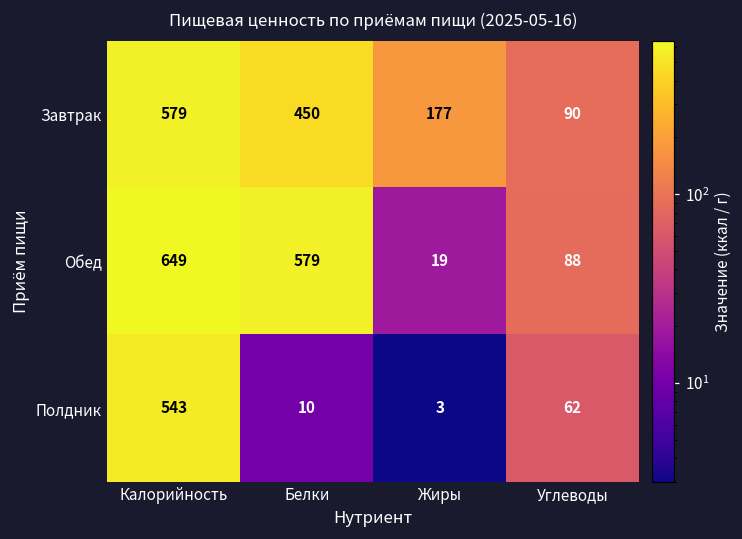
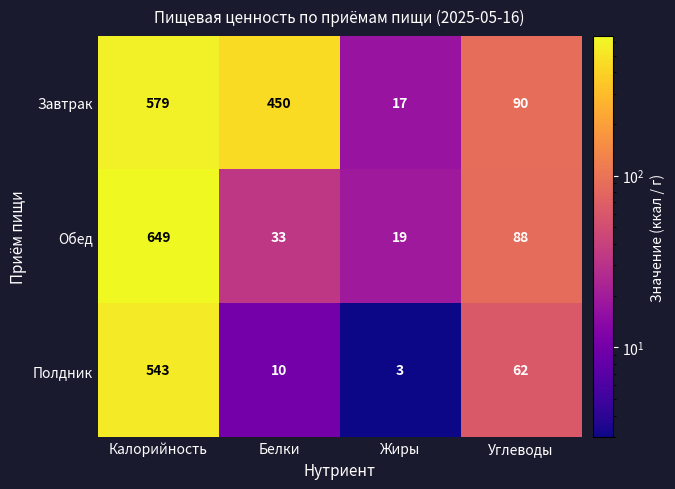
Завтрак, Жиры: 177 -> 17
Обед, Белки: 579 -> 33
